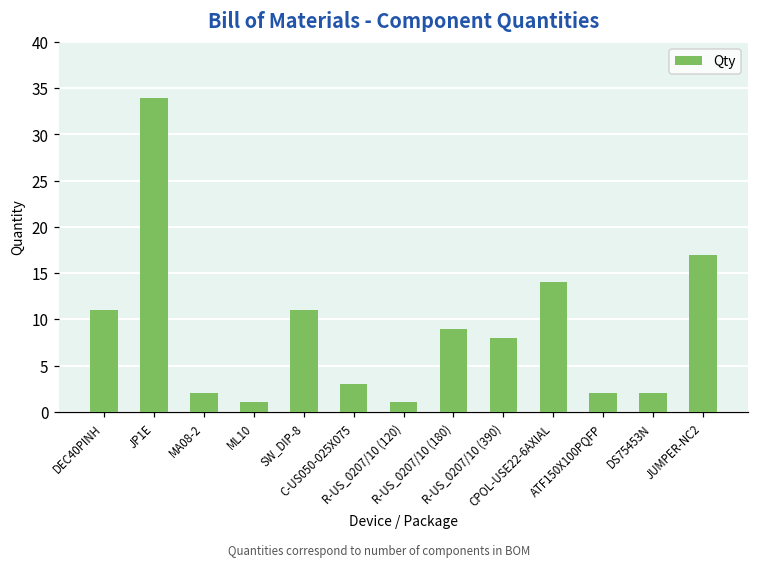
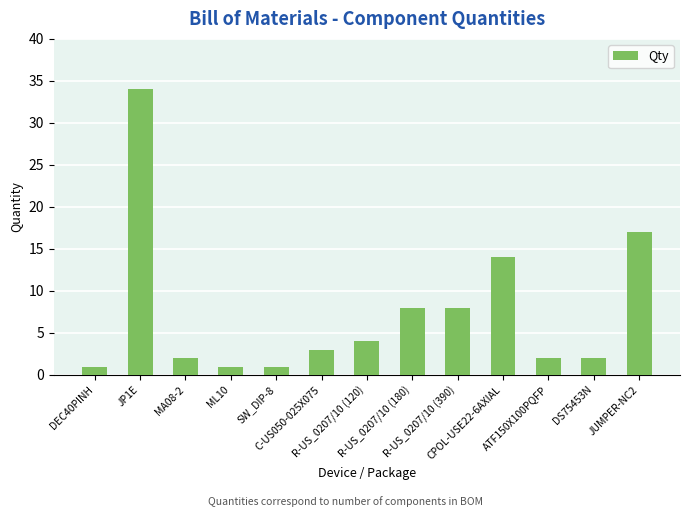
DEC40PINH: 11 -> 1
SW_DIP-8: 11 -> 1
R-US_0207/10 (120): 1 -> 4
R-US_0207/10 (180): 9 -> 8
